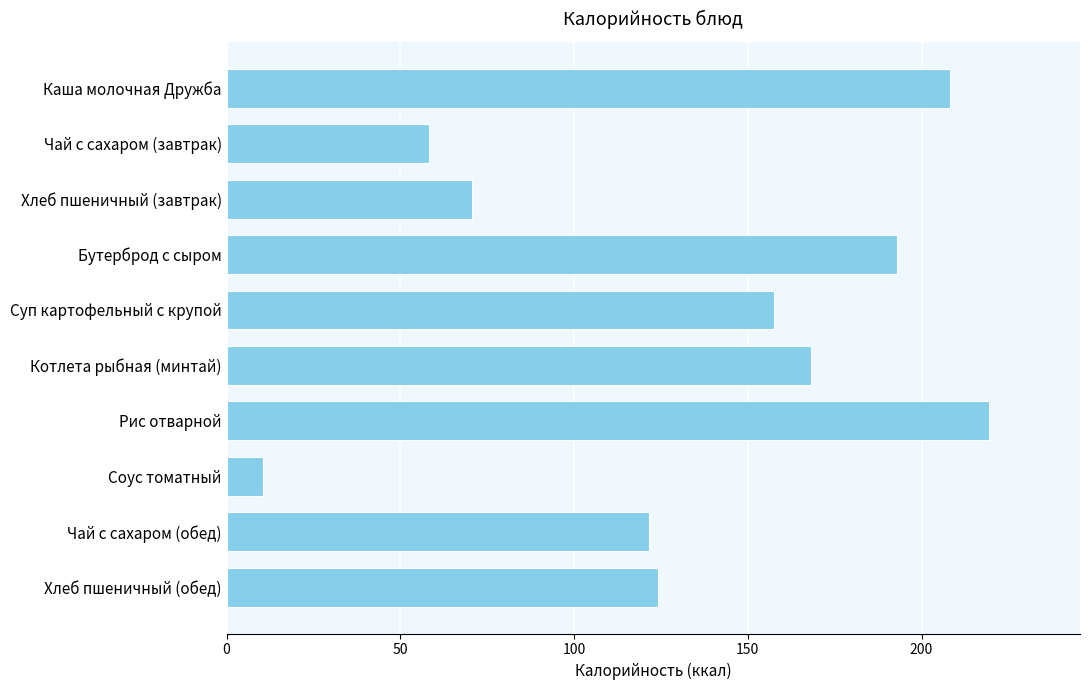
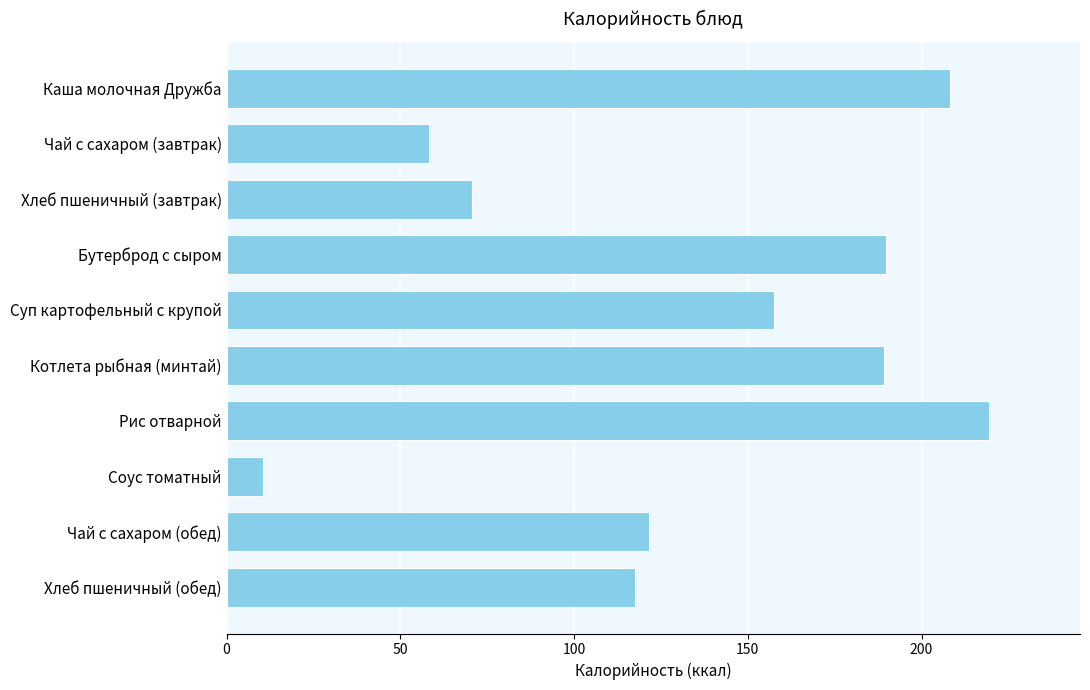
Бутерброд с сыром: 193 -> 190
Котлета рыбная (минтай): 168 -> 189
Хлеб пшеничный (обед): 124 -> 118
